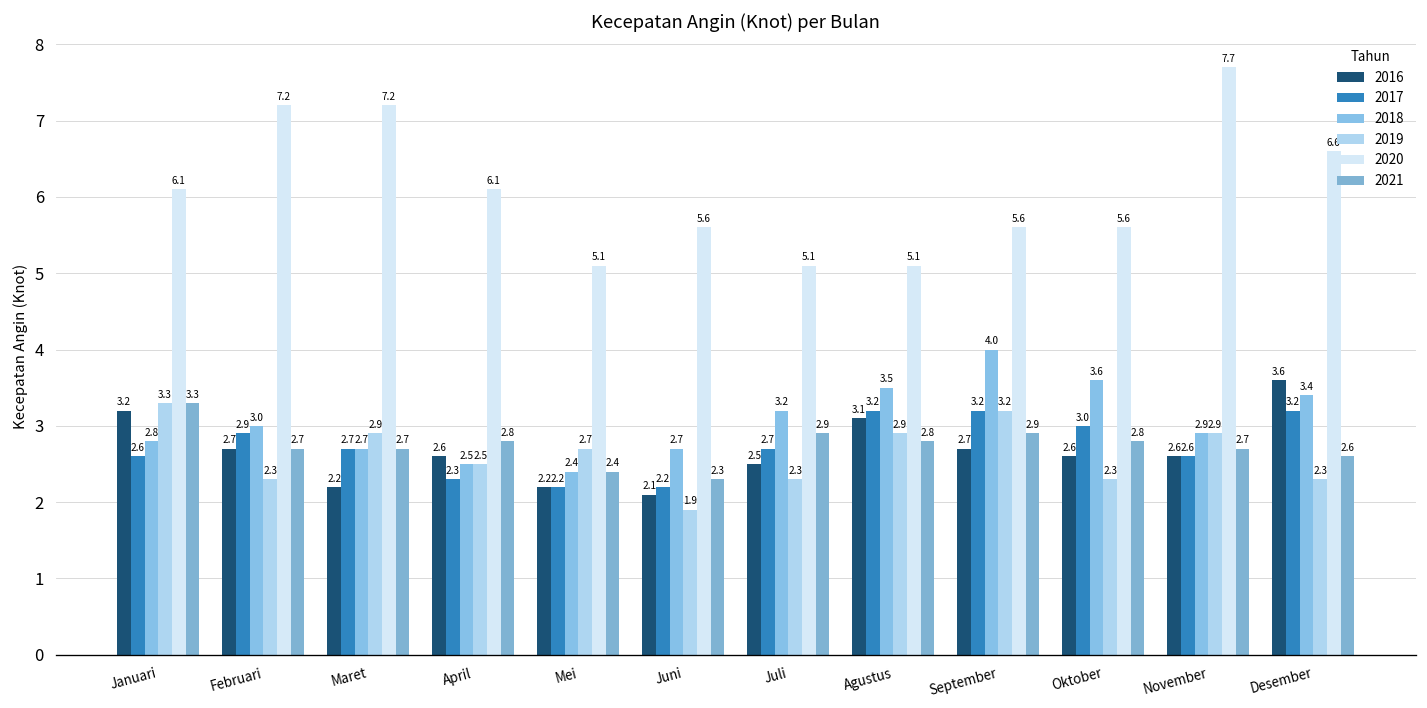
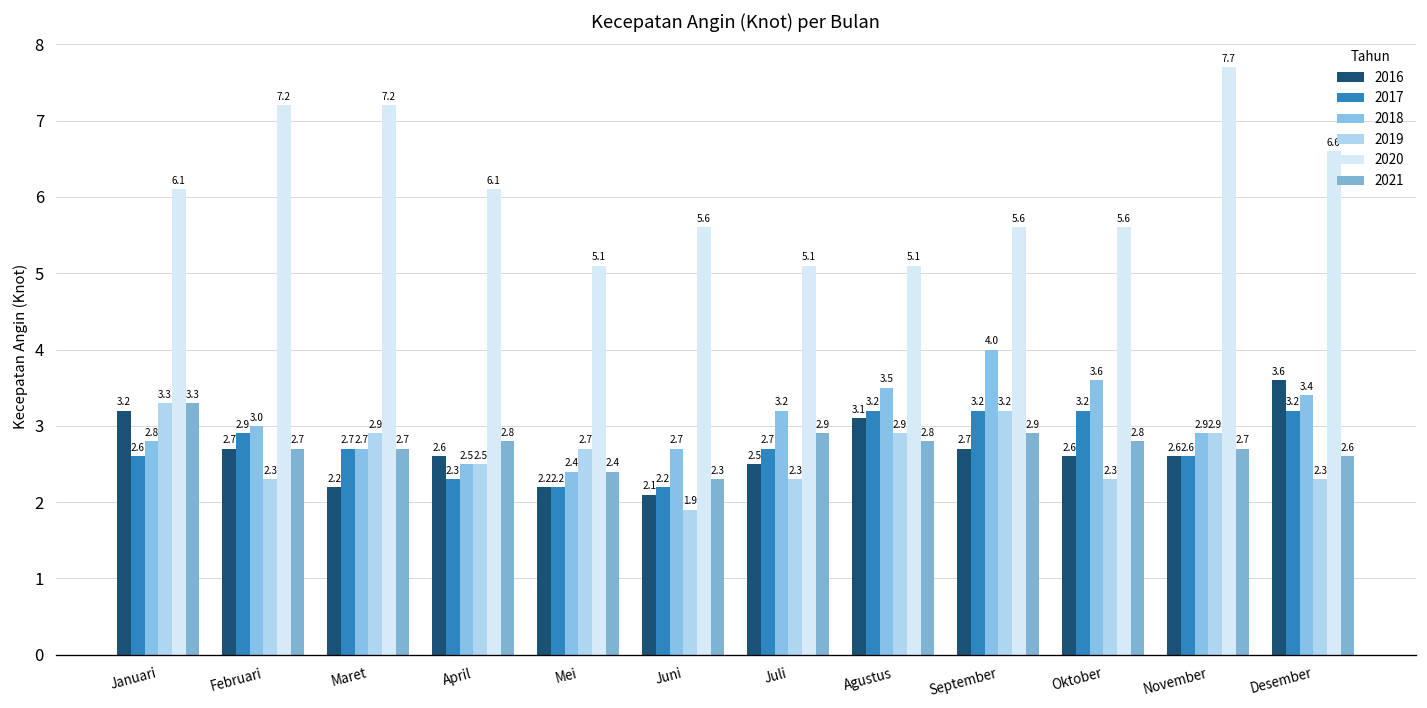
2017, Oktober: 3.0 -> 3.2
